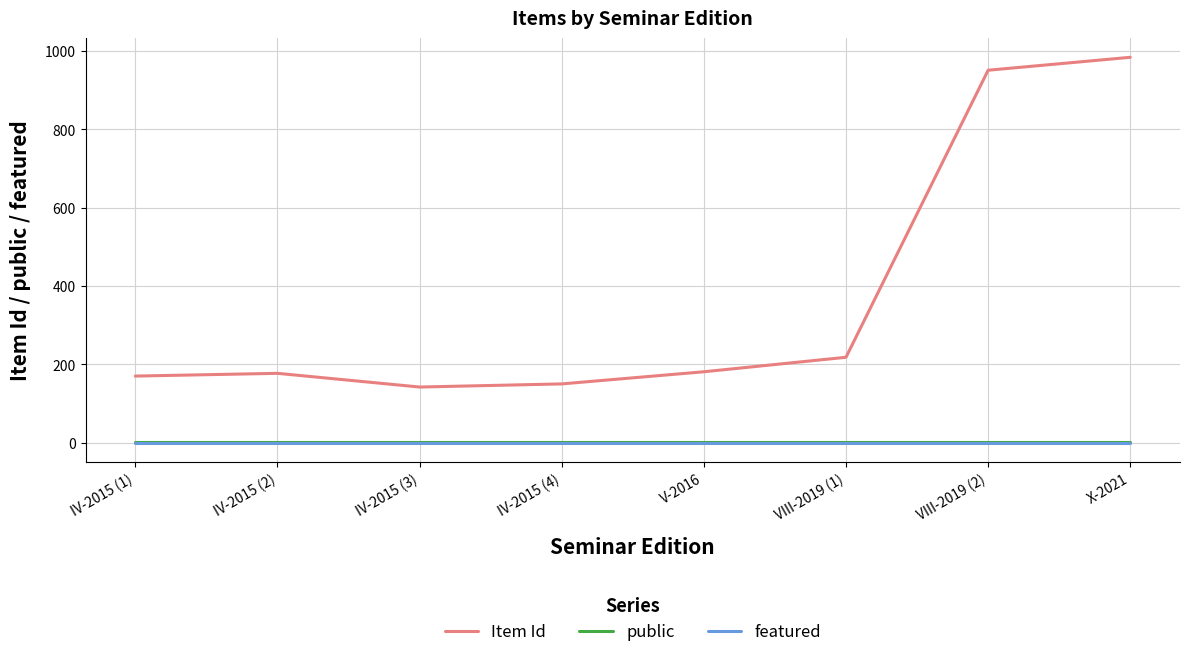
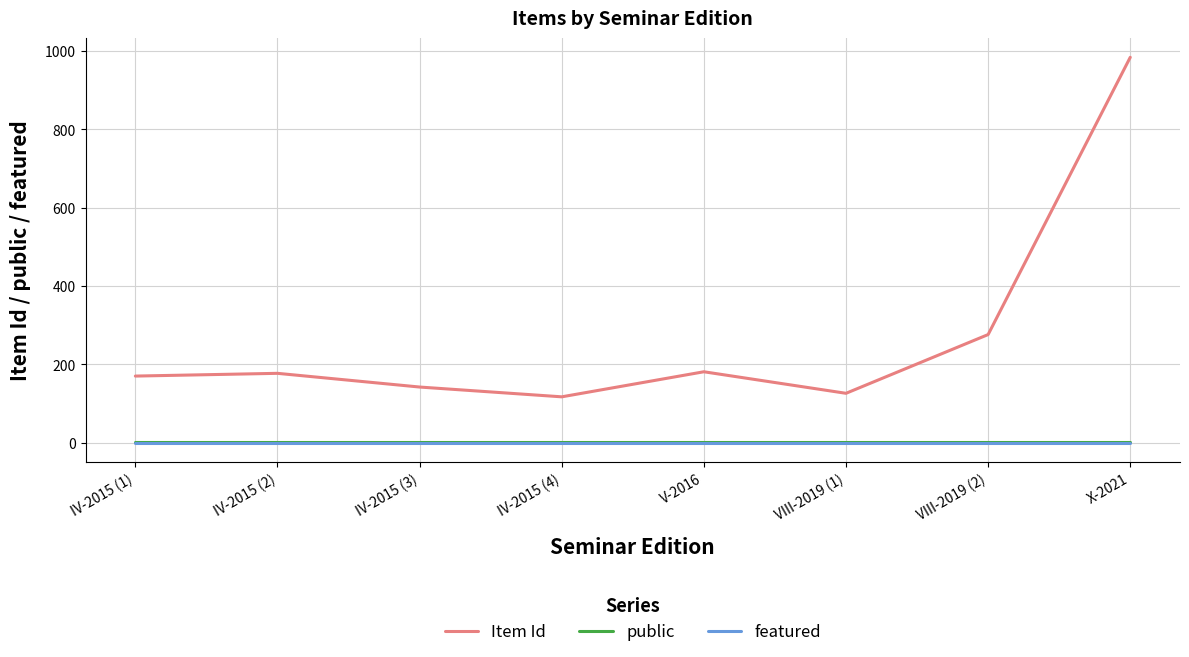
Item Id, IV-2015 (4): 150 -> 120
Item Id, VIII-2019 (1): 220 -> 130
Item Id, VIII-2019 (2): 950 -> 280
